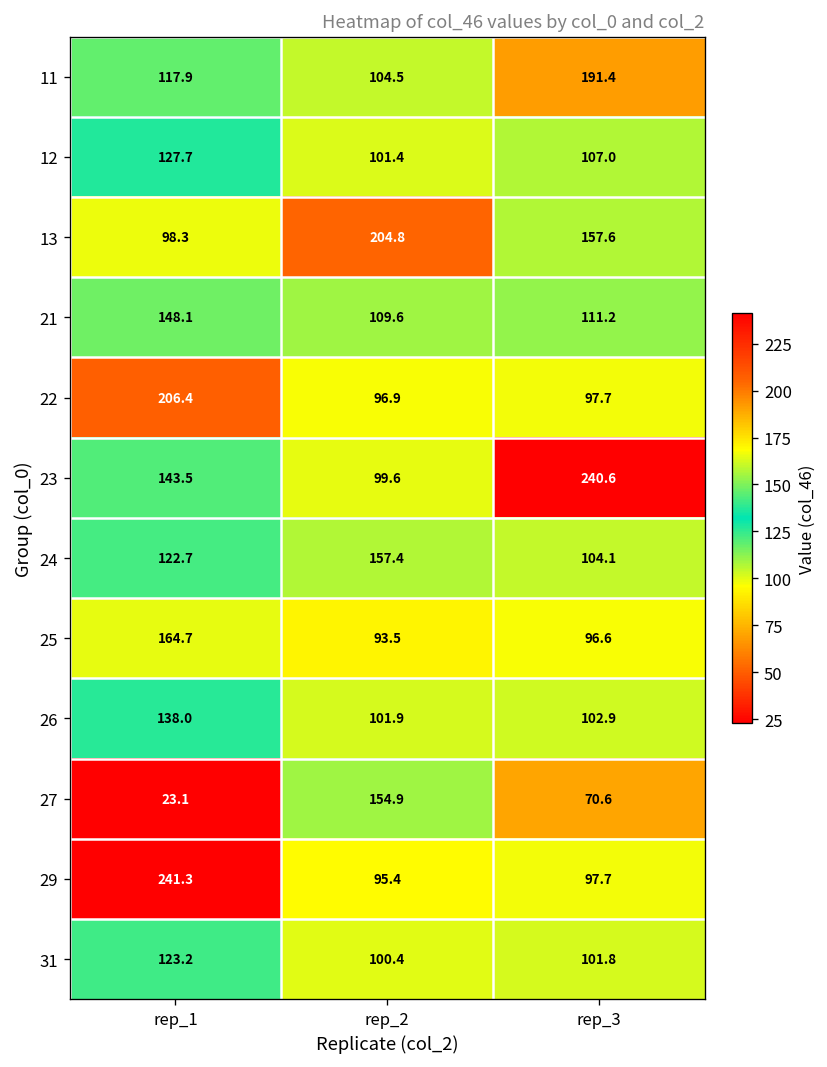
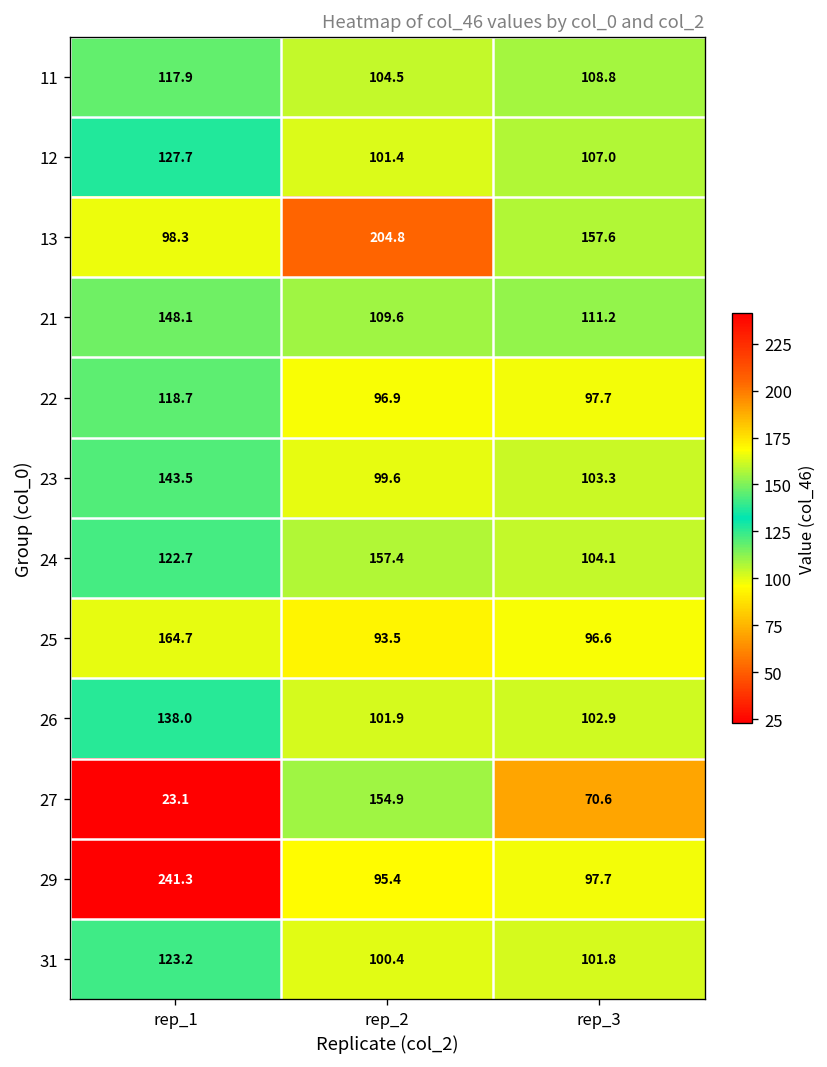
11, rep_3: 191.4 -> 108.8
22, rep_1: 206.4 -> 118.7
23, rep_3: 240.6 -> 103.3
